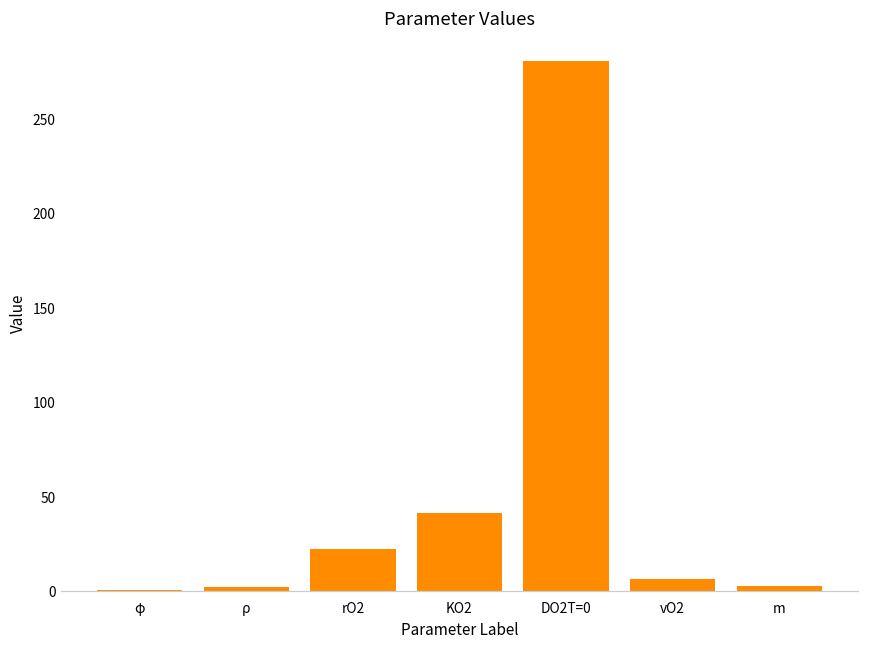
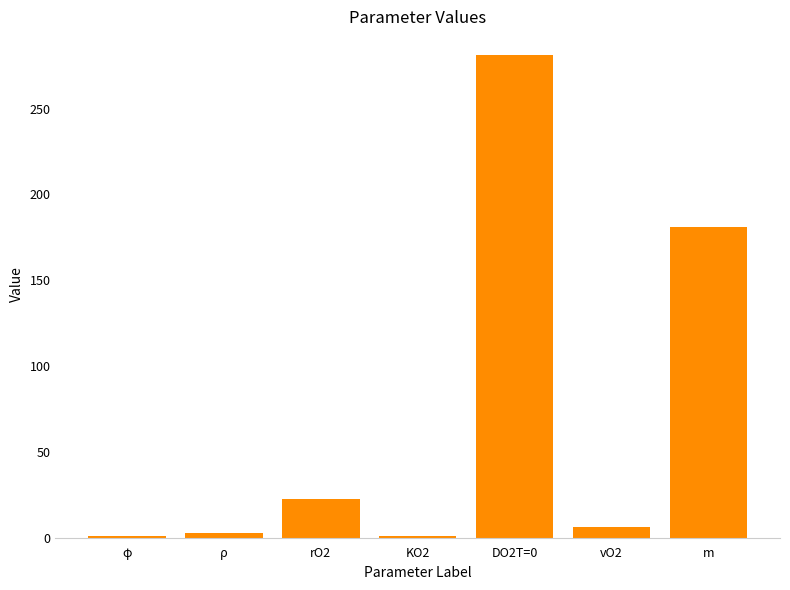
KO2: 42 -> 1
m: 3 -> 181
